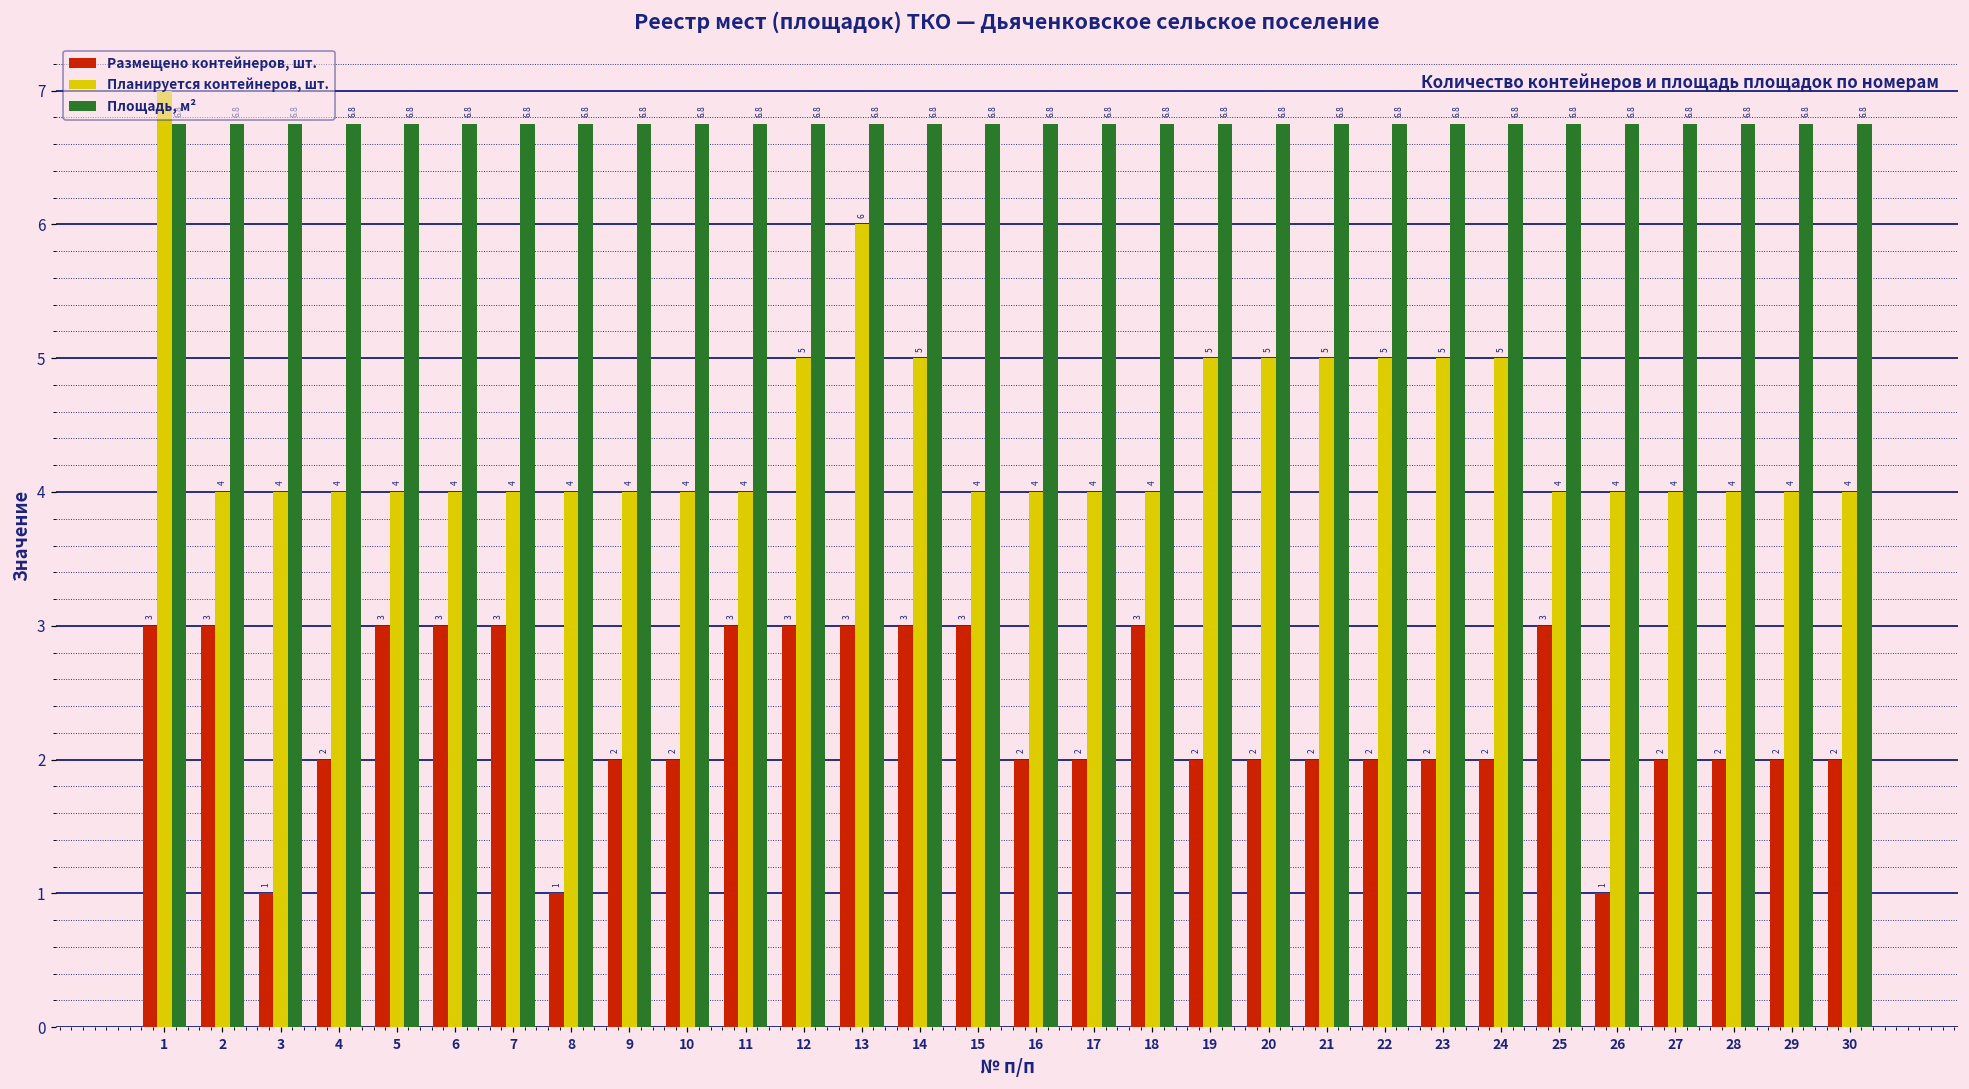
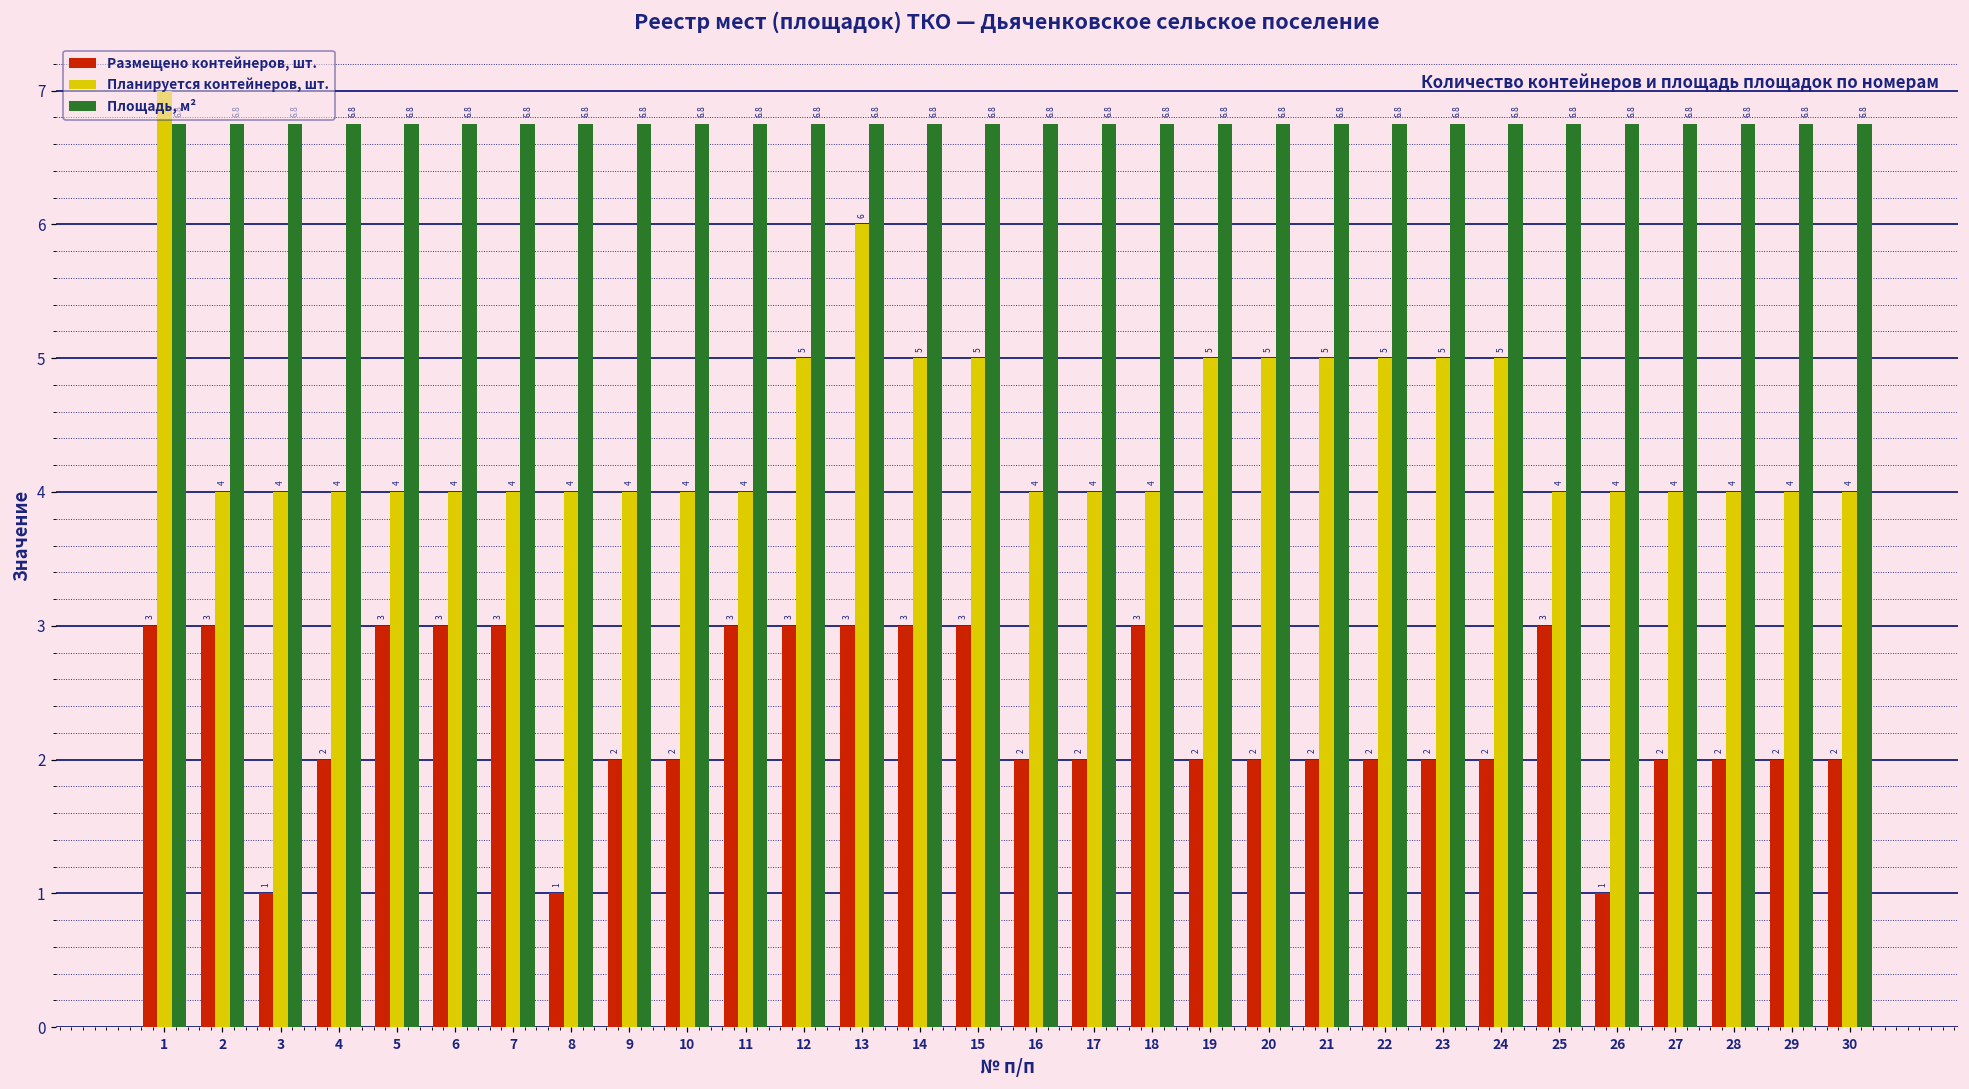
Планируется контейнеров, шт., 15: 4 -> 5
